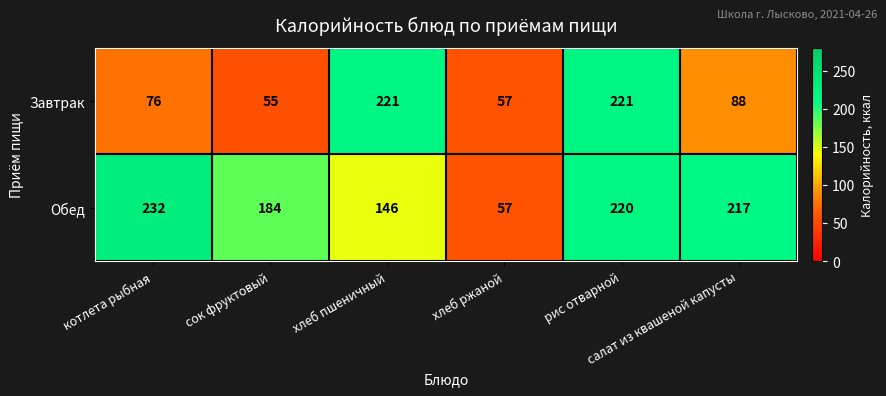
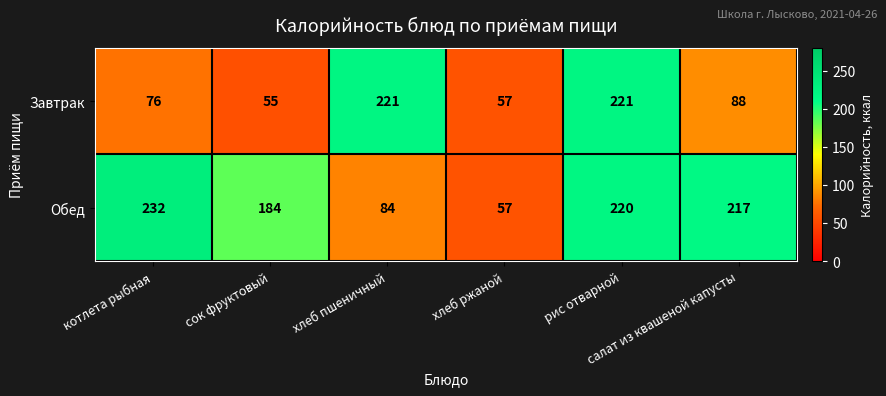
Обед, хлеб пшеничный: 146 -> 84
